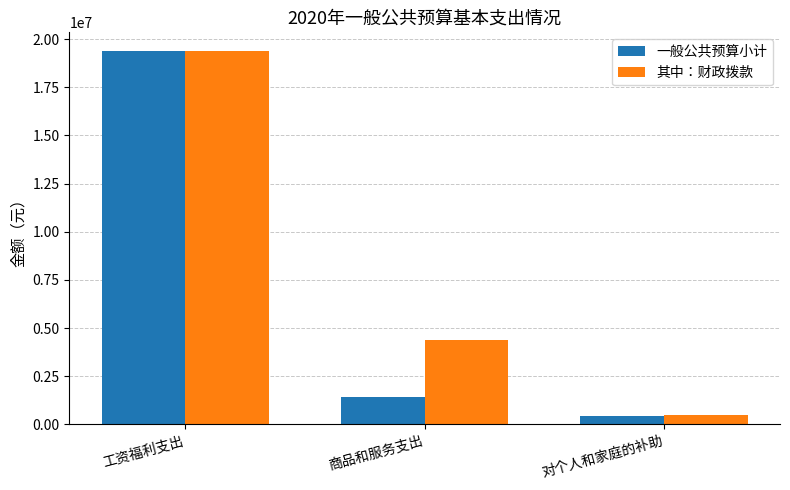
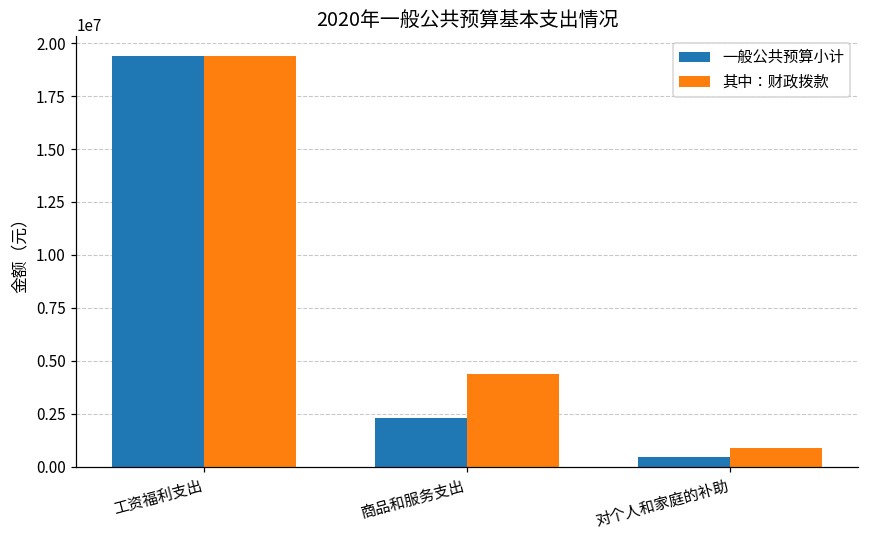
一般公共预算小计, 商品和服务支出: 1400000 -> 2300000
其中：财政拨款, 对个人和家庭的补助: 500000 -> 900000
